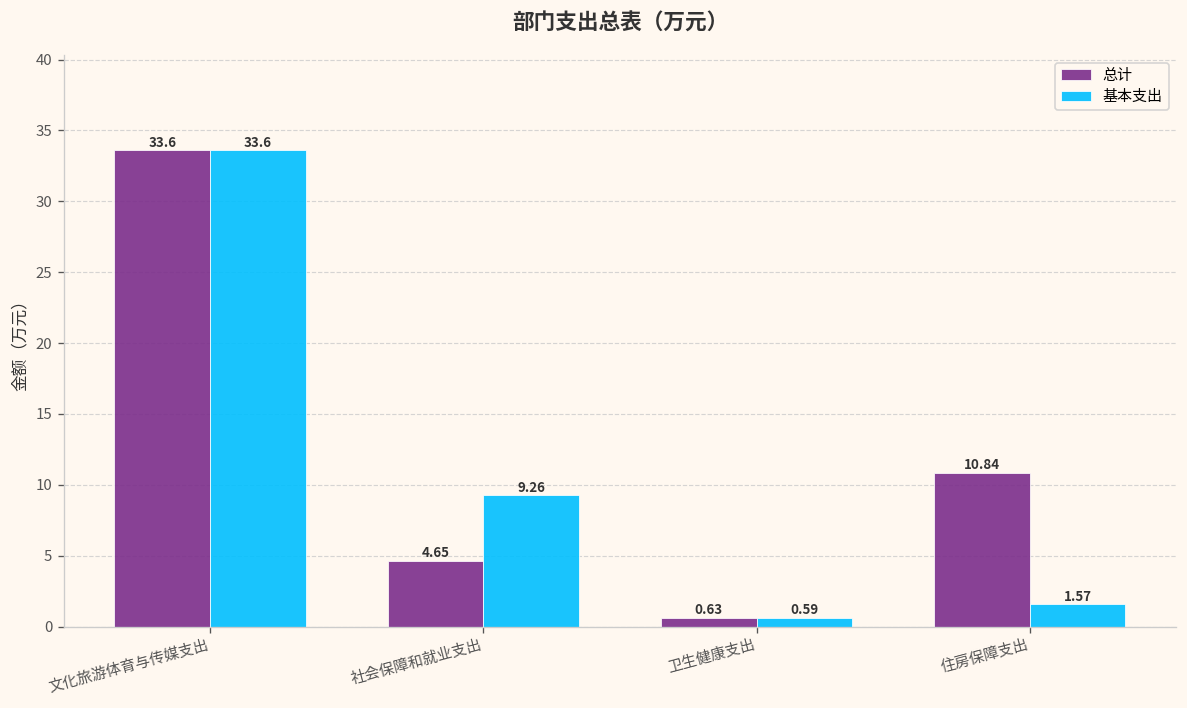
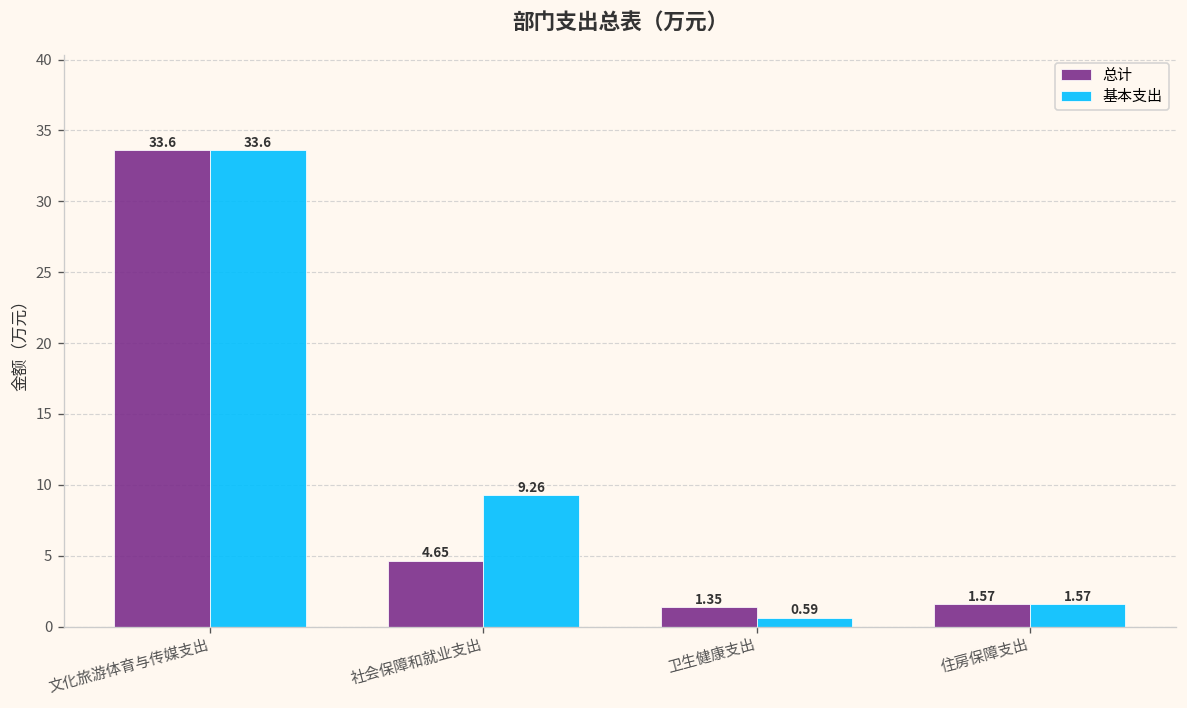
总计, 卫生健康支出: 0.63 -> 1.35
总计, 住房保障支出: 10.84 -> 1.57
